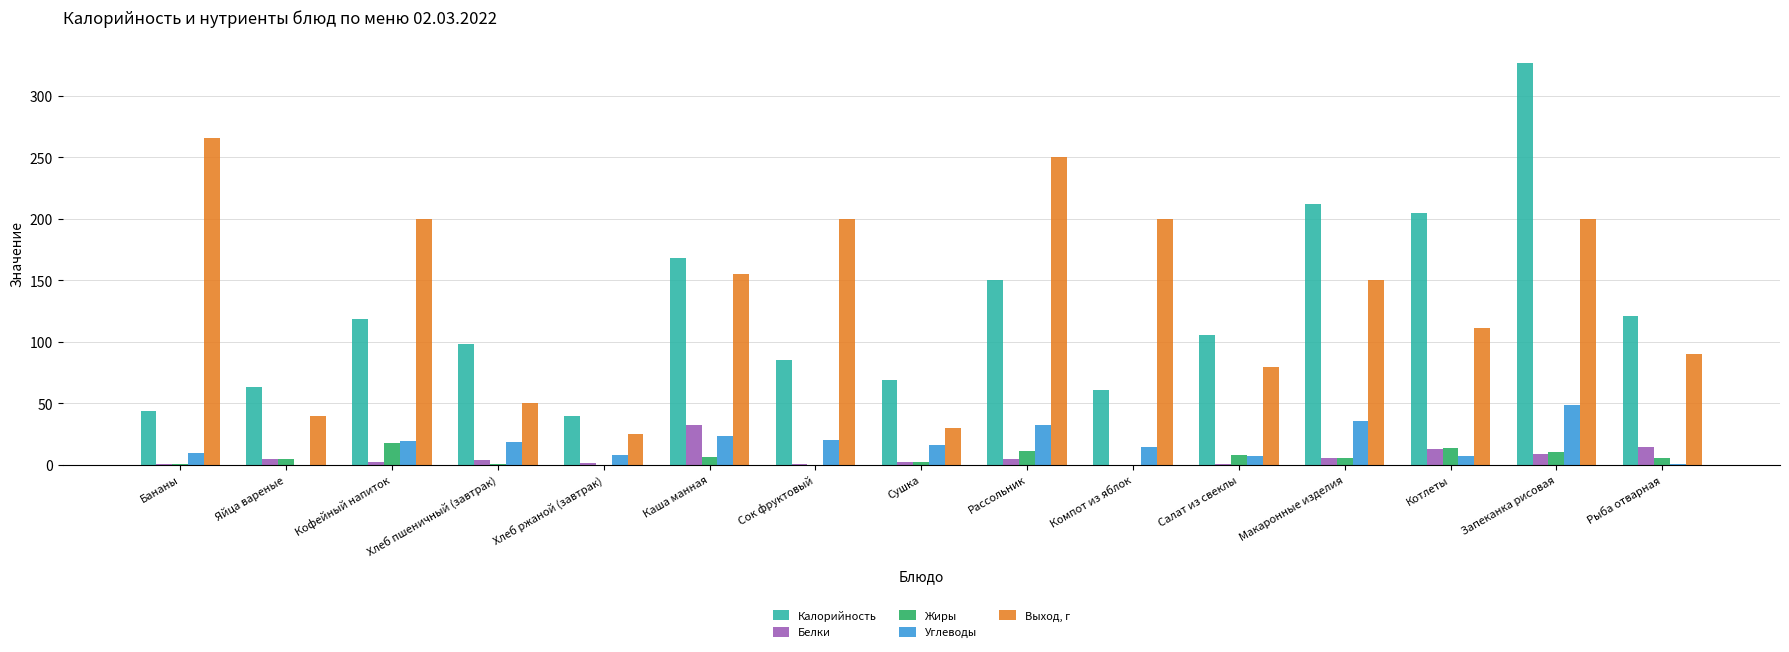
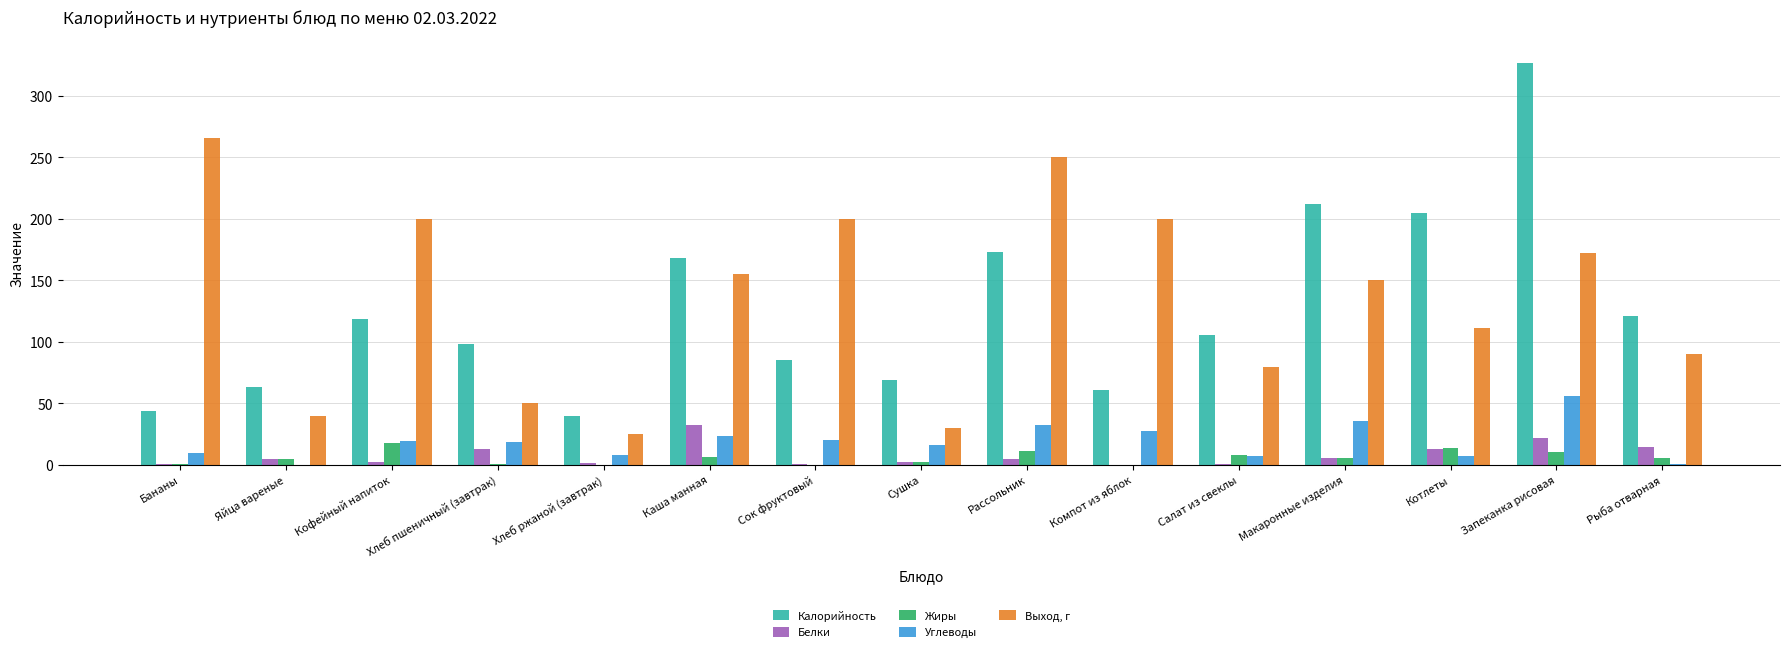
Белки, Хлеб пшеничный (завтрак): 4 -> 13
Калорийность, Рассольник: 150 -> 173
Углеводы, Компот из яблок: 15 -> 27
Белки, Запеканка рисовая: 9 -> 22
Углеводы, Запеканка рисовая: 49 -> 56
Выход, г, Запеканка рисовая: 200 -> 172
